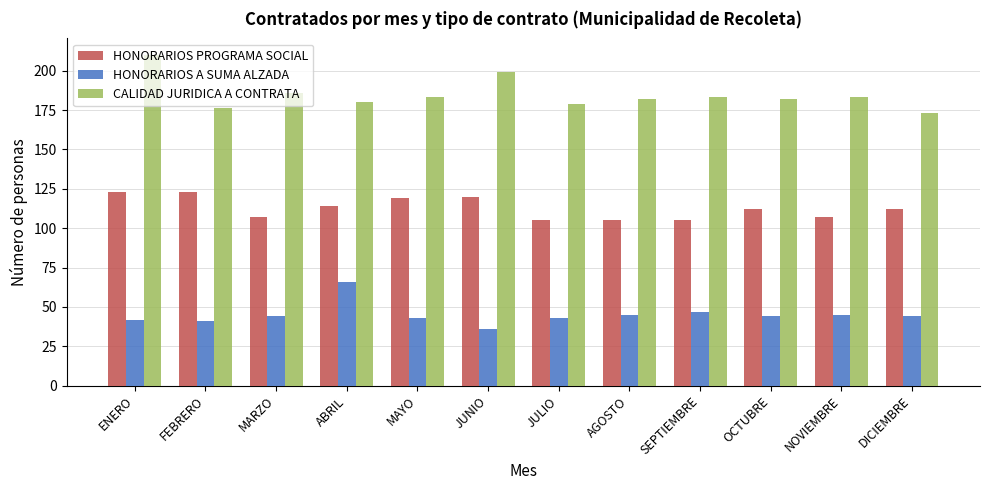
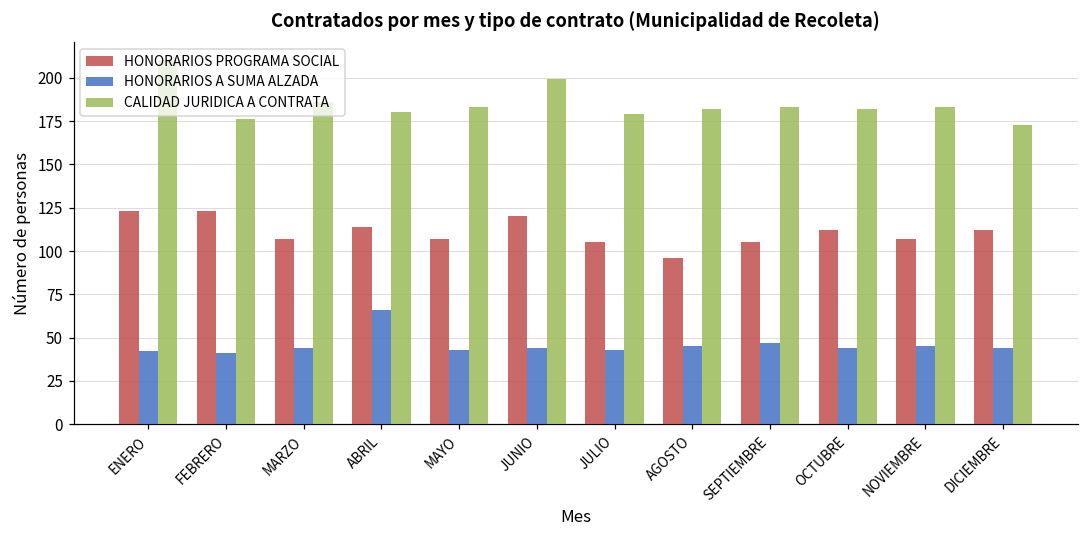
HONORARIOS PROGRAMA SOCIAL, MAYO: 119 -> 107
HONORARIOS A SUMA ALZADA, JUNIO: 36 -> 44
HONORARIOS PROGRAMA SOCIAL, AGOSTO: 105 -> 96
